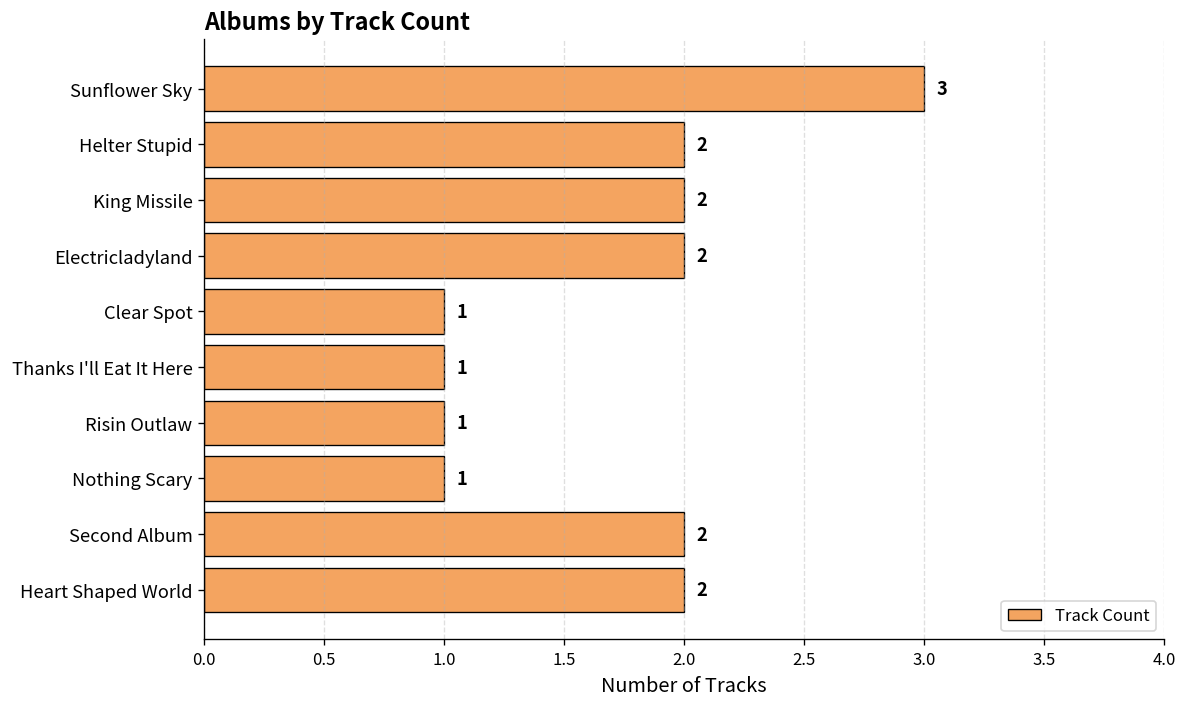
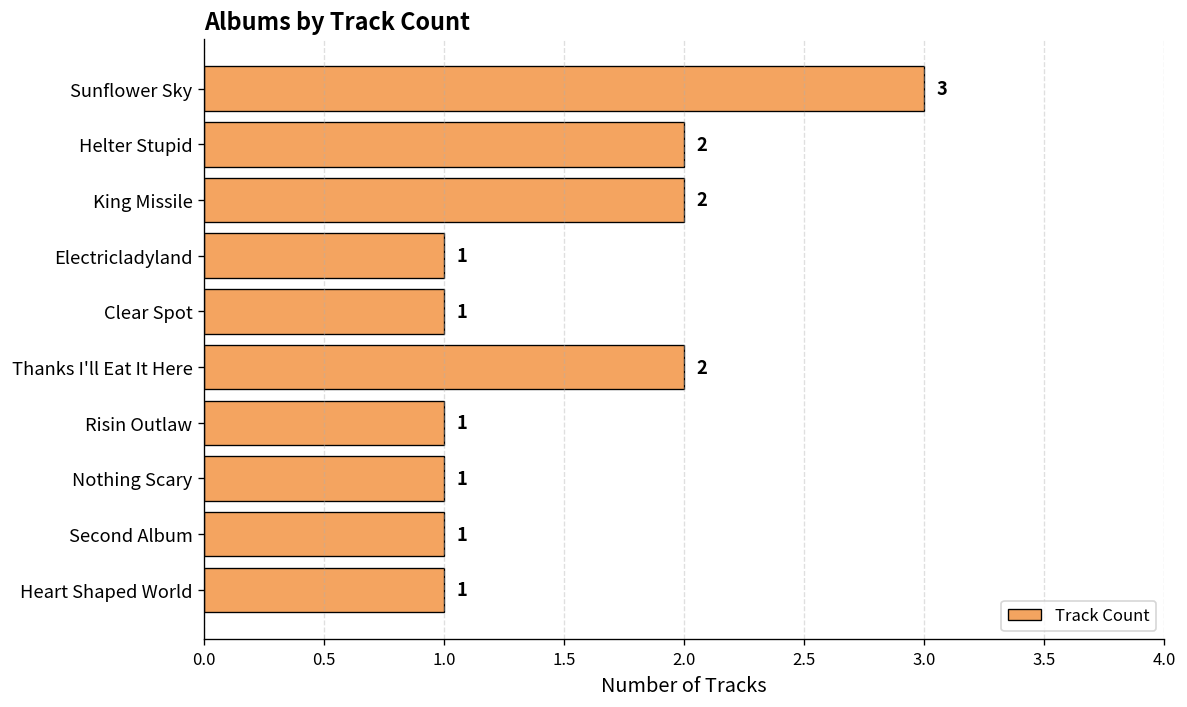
Electricladyland: 2 -> 1
Thanks I'll Eat It Here: 1 -> 2
Second Album: 2 -> 1
Heart Shaped World: 2 -> 1
